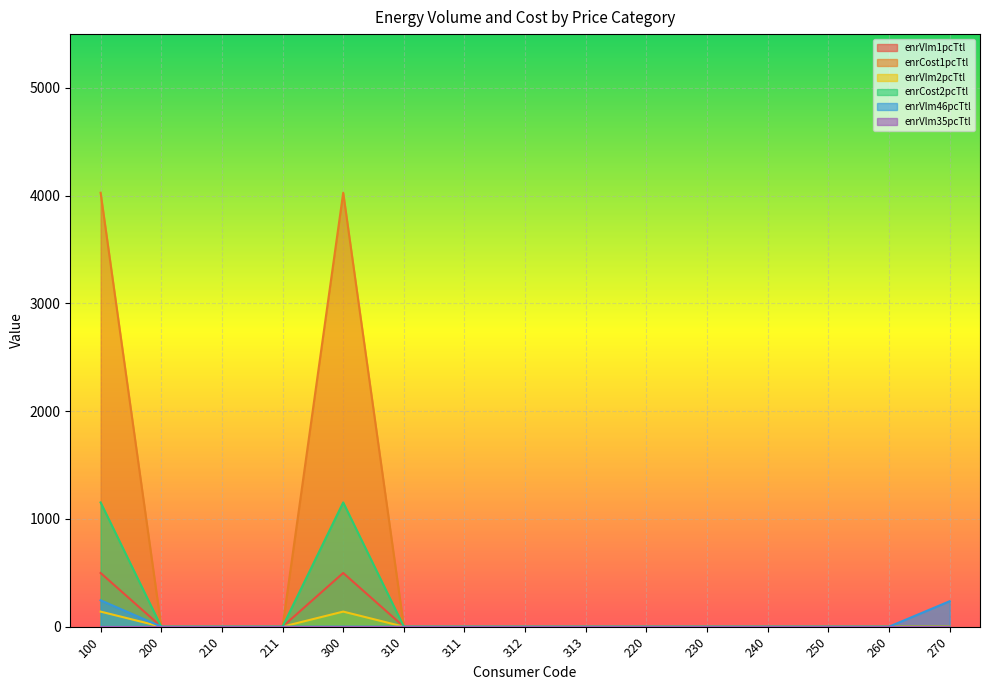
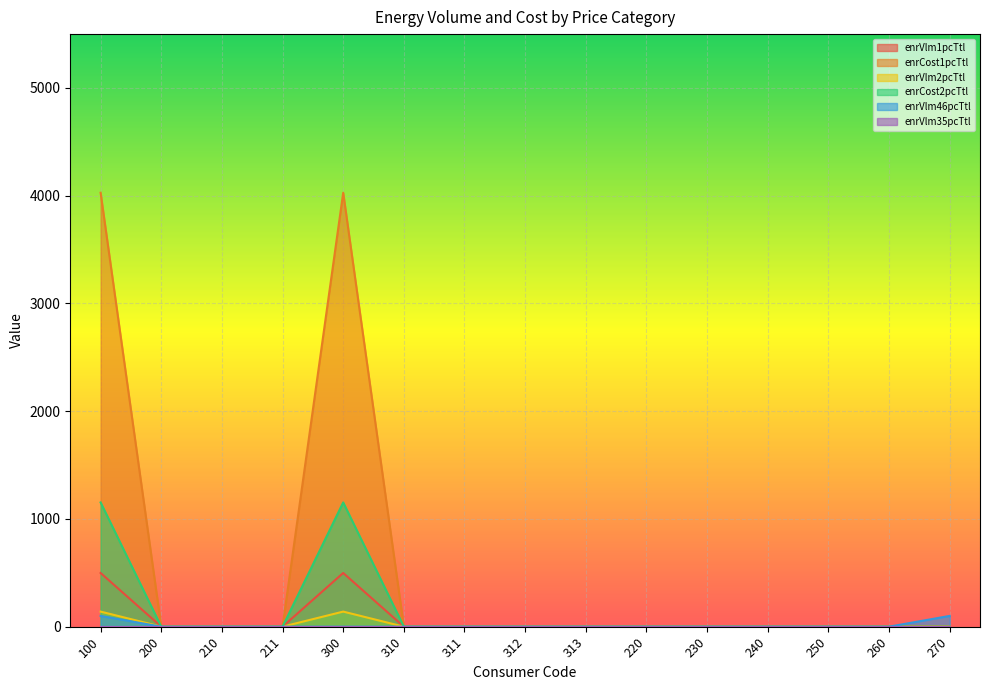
enrVlm46pcTtl, 100: 250 -> 100
enrVlm46pcTtl, 270: 240 -> 100
